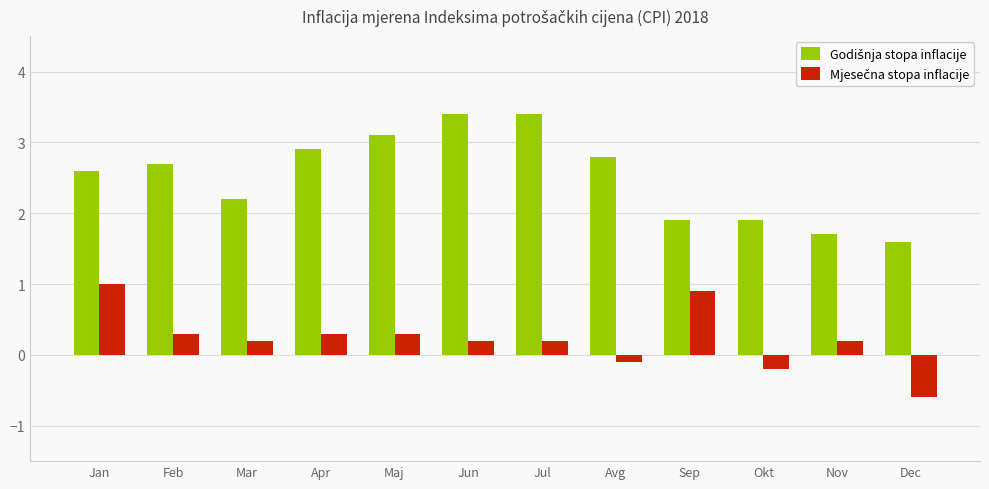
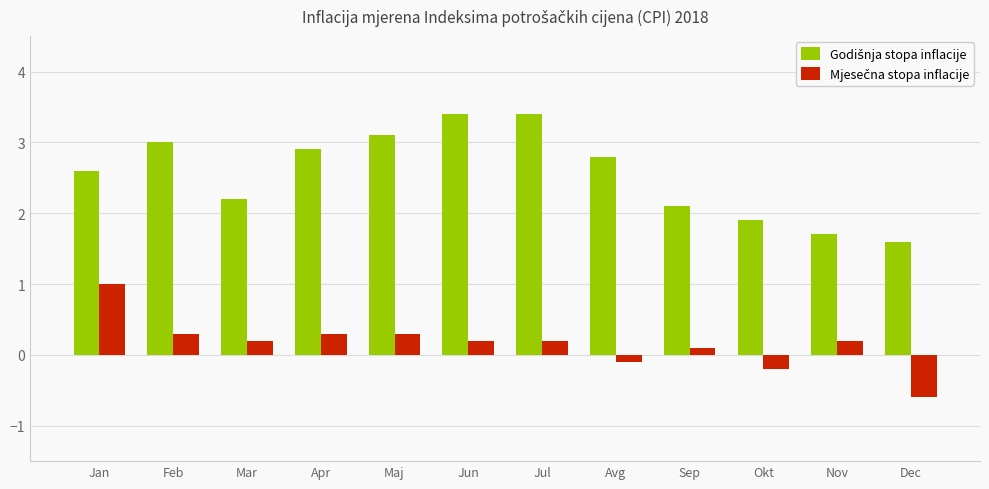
Godišnja stopa inflacije, Feb: 2.7 -> 3.0
Godišnja stopa inflacije, Sep: 1.9 -> 2.1
Mjesečna stopa inflacije, Sep: 0.9 -> 0.1
